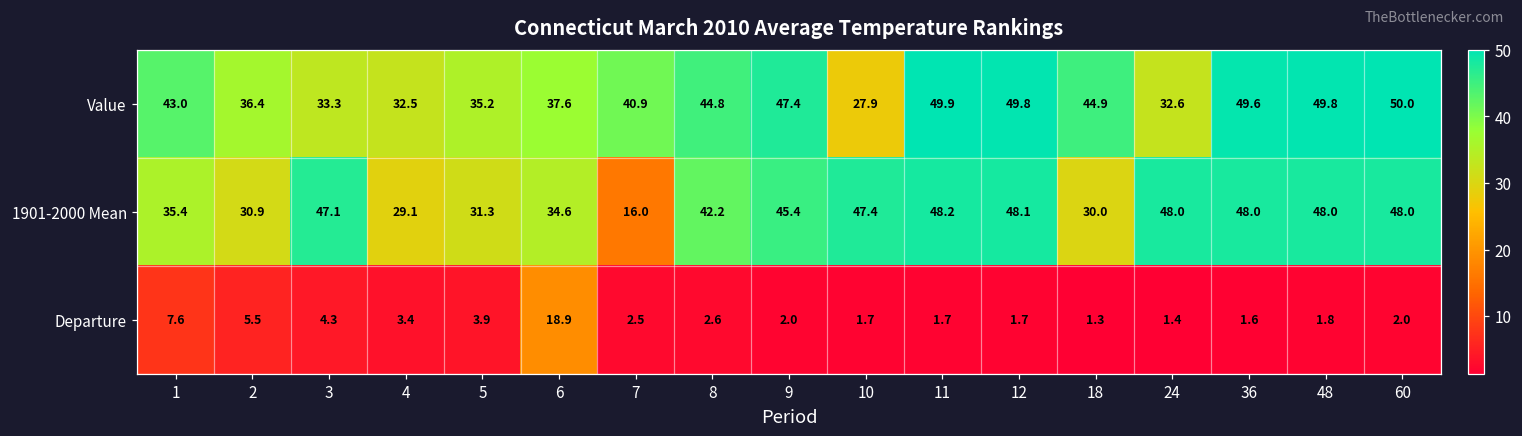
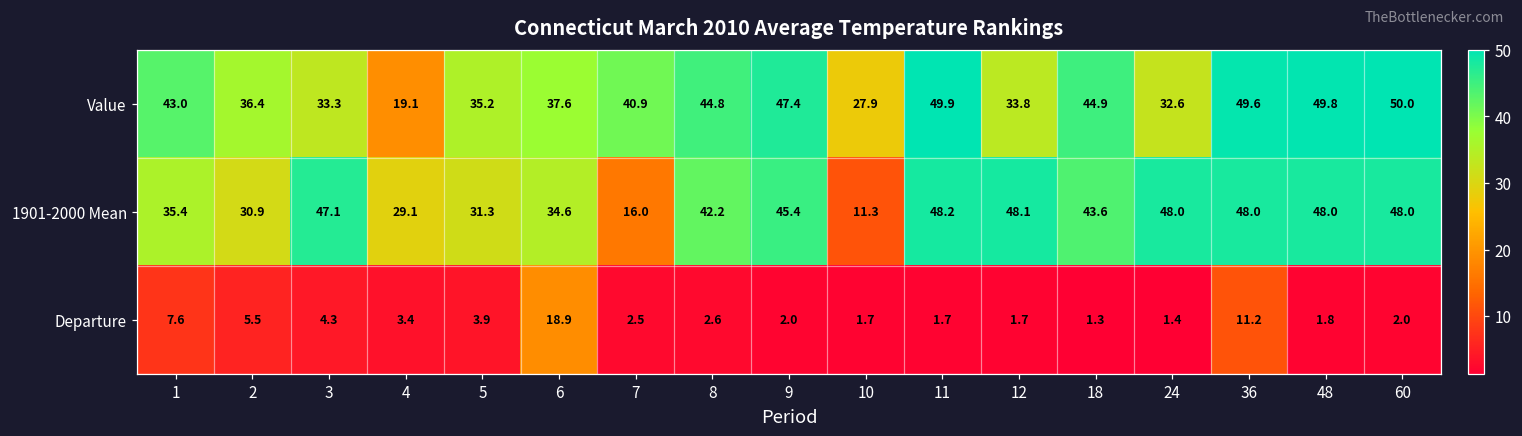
Value, 4: 32.5 -> 19.1
Value, 12: 49.8 -> 33.8
1901-2000 Mean, 10: 47.4 -> 11.3
1901-2000 Mean, 18: 30.0 -> 43.6
Departure, 36: 1.6 -> 11.2
